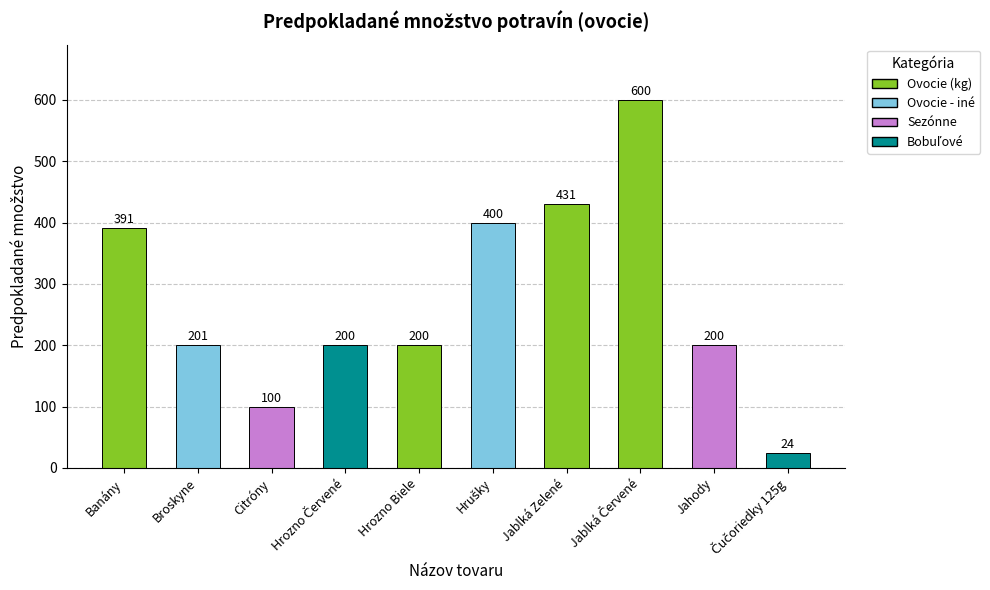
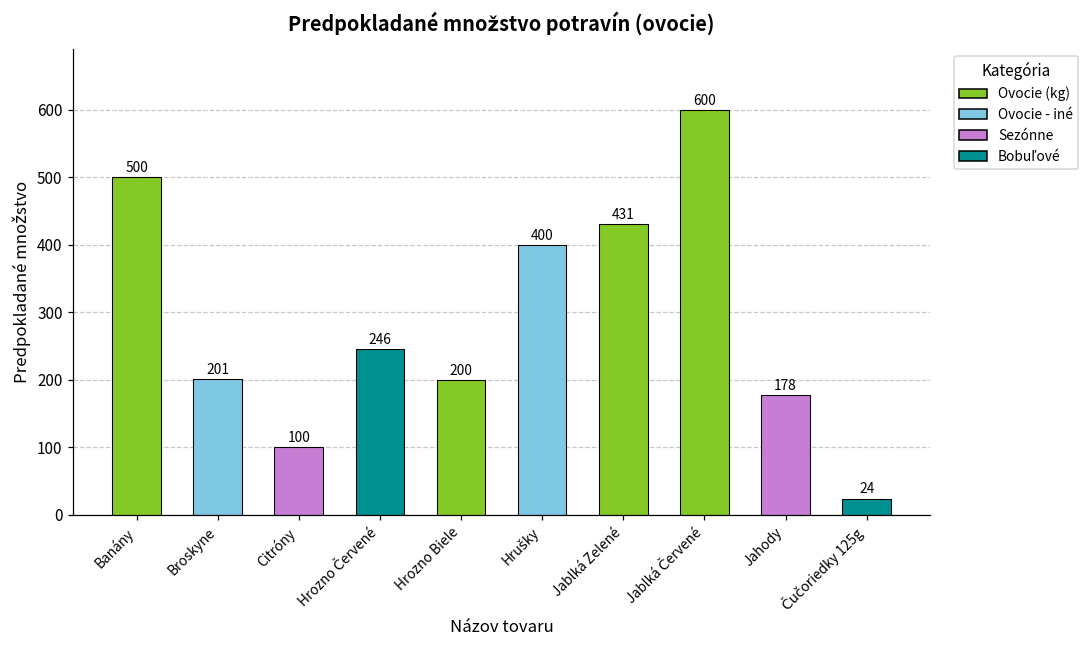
Banány: 391 -> 500
Hrozno Červené: 200 -> 246
Jahody: 200 -> 178
